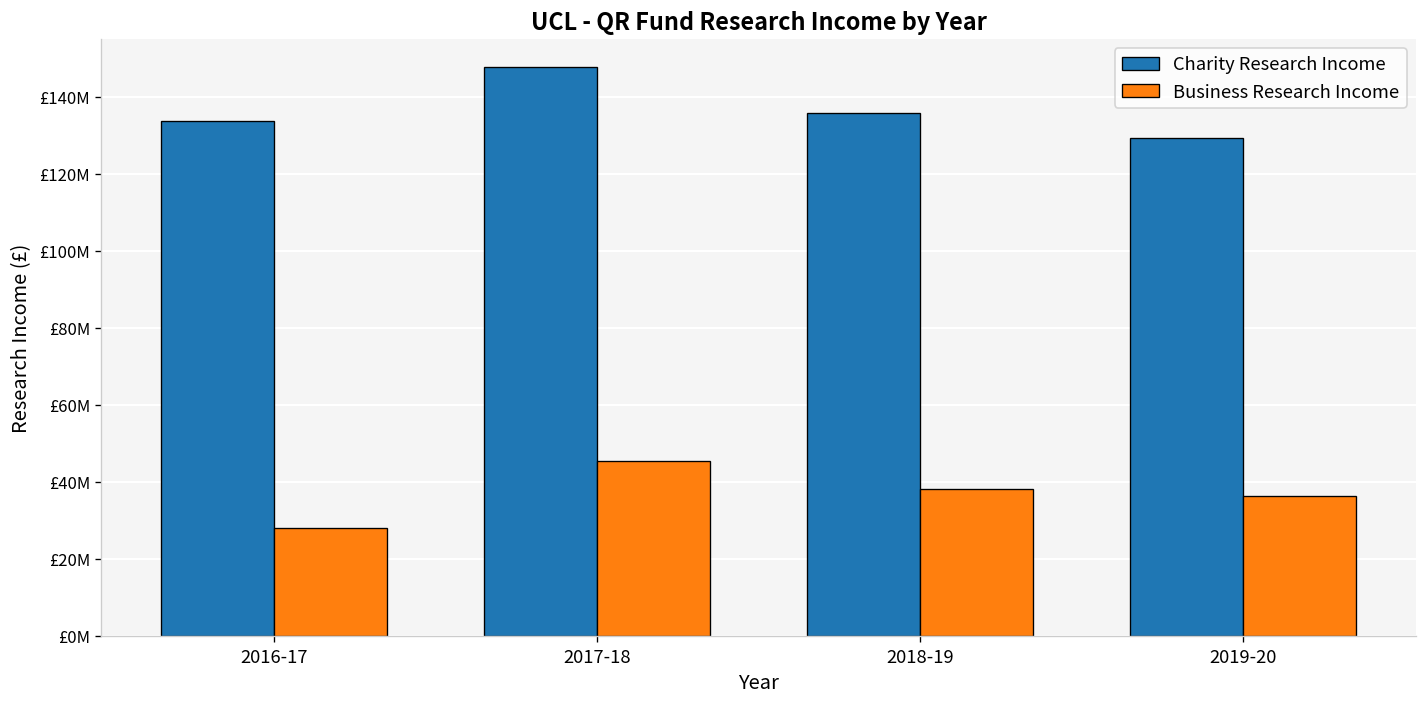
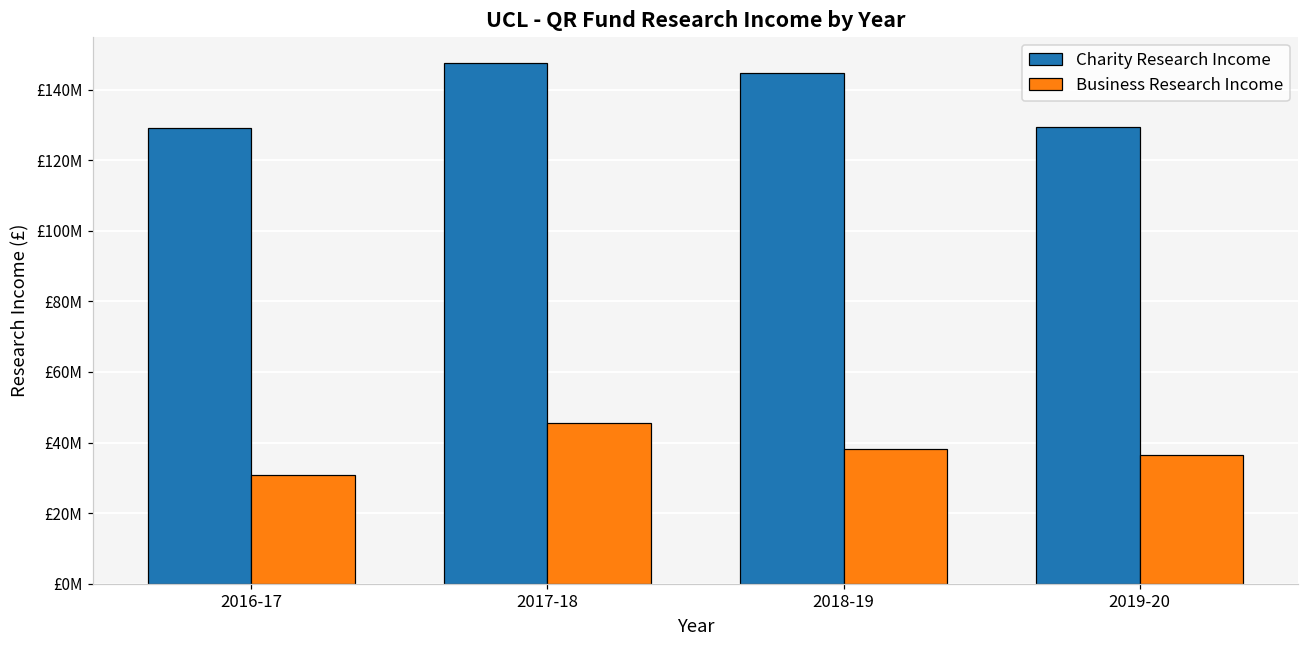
Charity Research Income, 2016-17: £134000000 -> £129000000
Business Research Income, 2016-17: £28000000 -> £31000000
Charity Research Income, 2018-19: £136000000 -> £145000000
